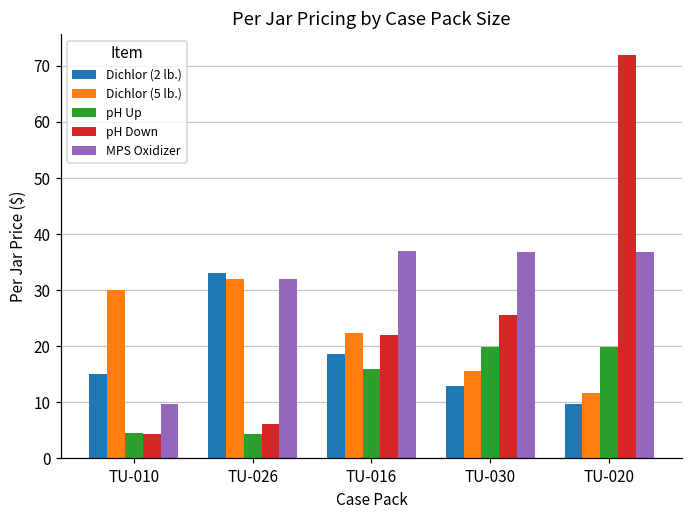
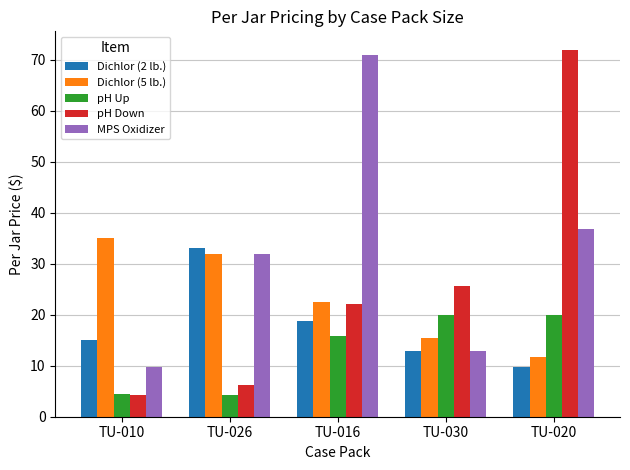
Dichlor (5 lb.), TU-010: 30 -> 35
MPS Oxidizer, TU-016: 37 -> 71
MPS Oxidizer, TU-030: 37 -> 13
